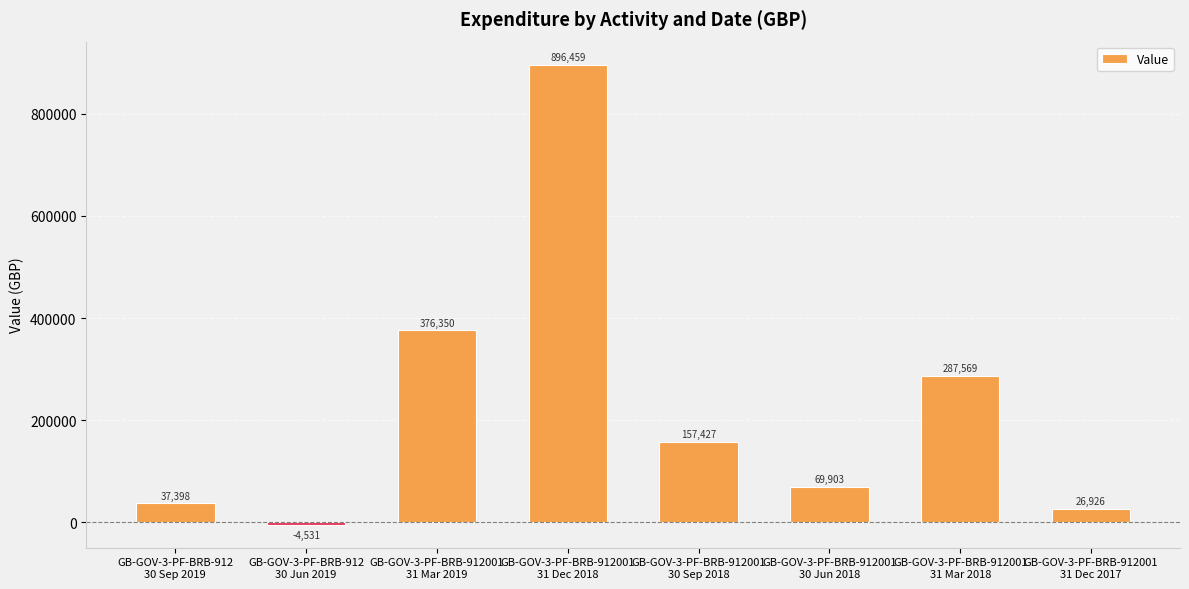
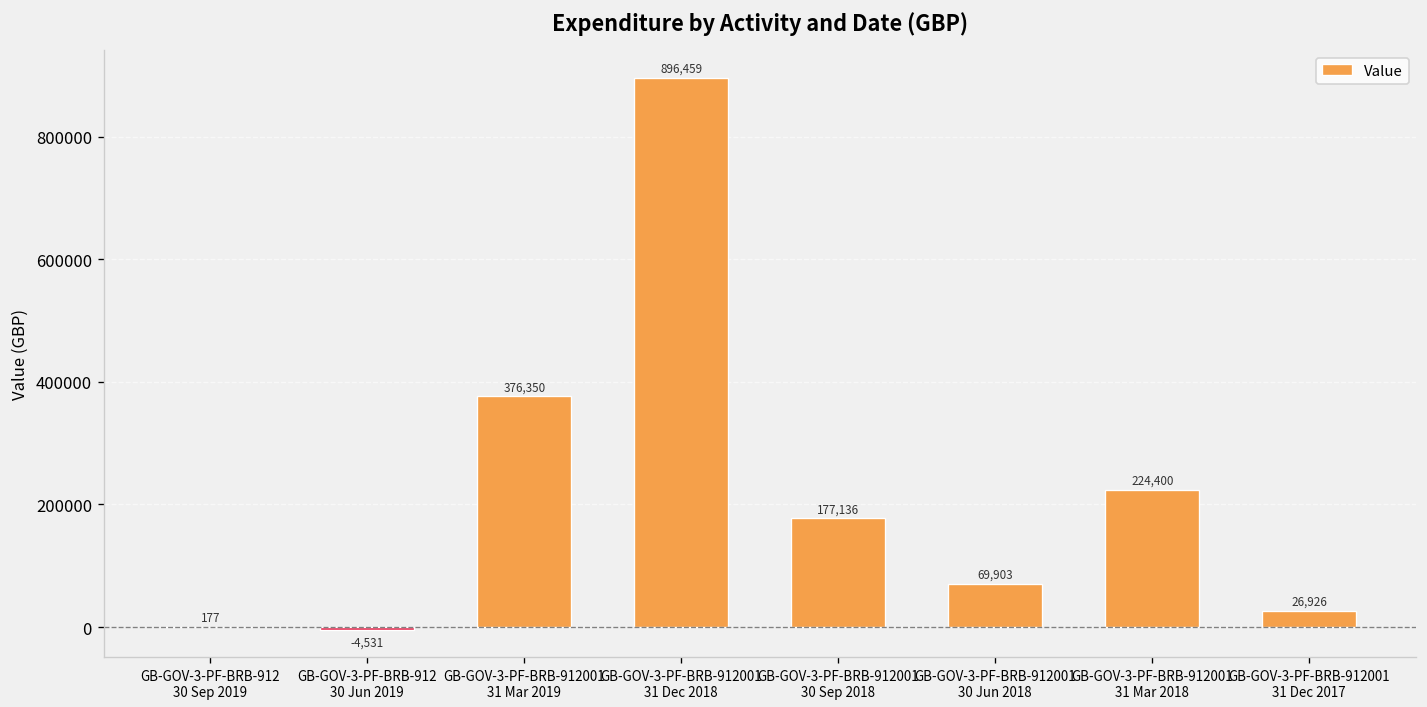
GB-GOV-3-PF-BRB-912 30 Sep 2019: 37,398 -> 177
GB-GOV-3-PF-BRB-912001 30 Sep 2018: 157,427 -> 177,136
GB-GOV-3-PF-BRB-912001 31 Mar 2018: 287,569 -> 224,400
